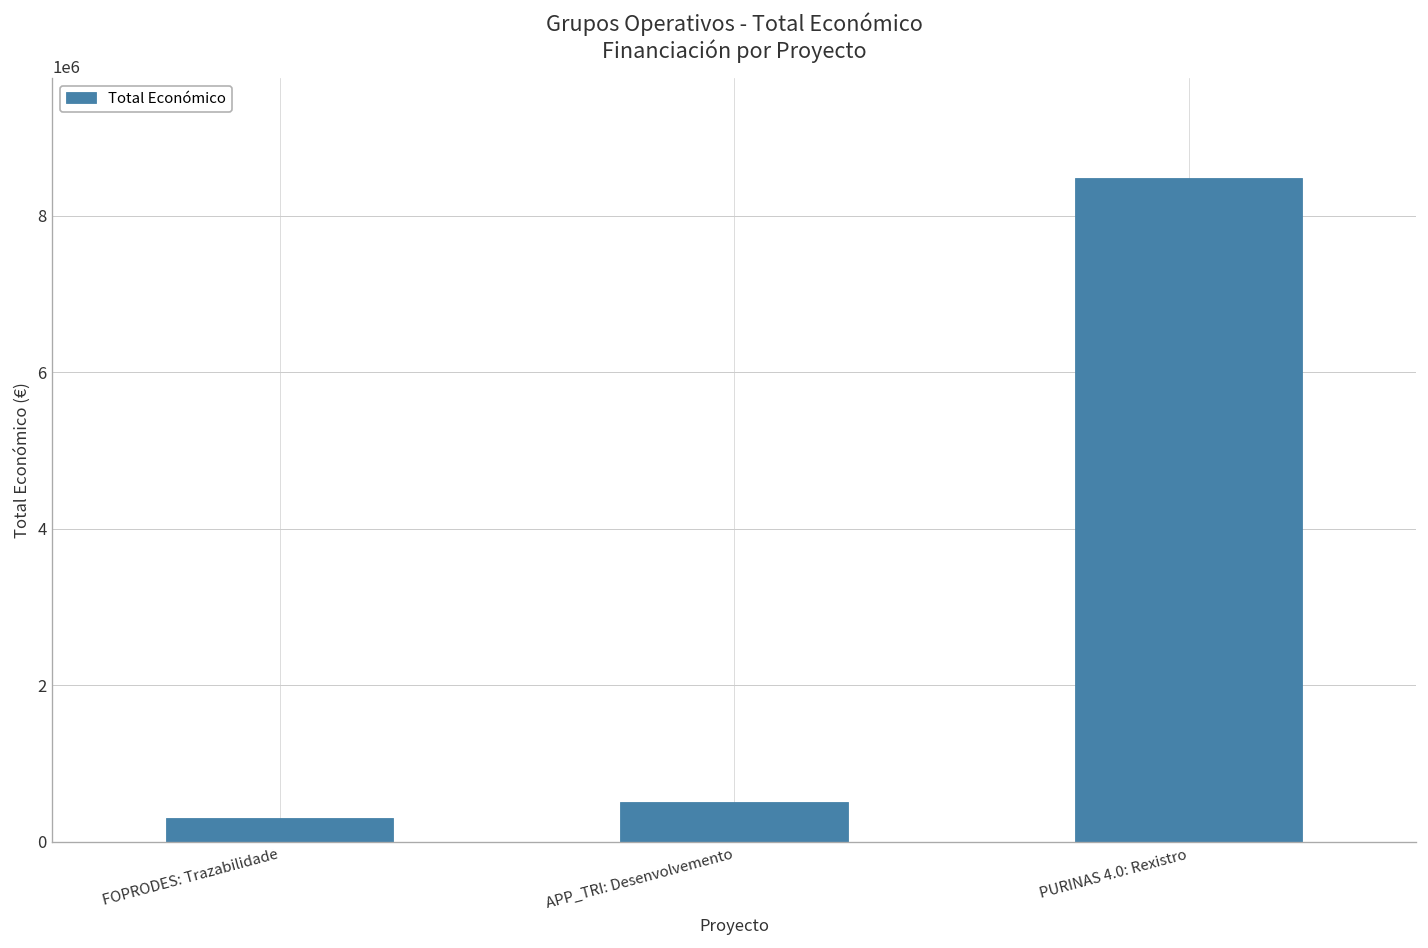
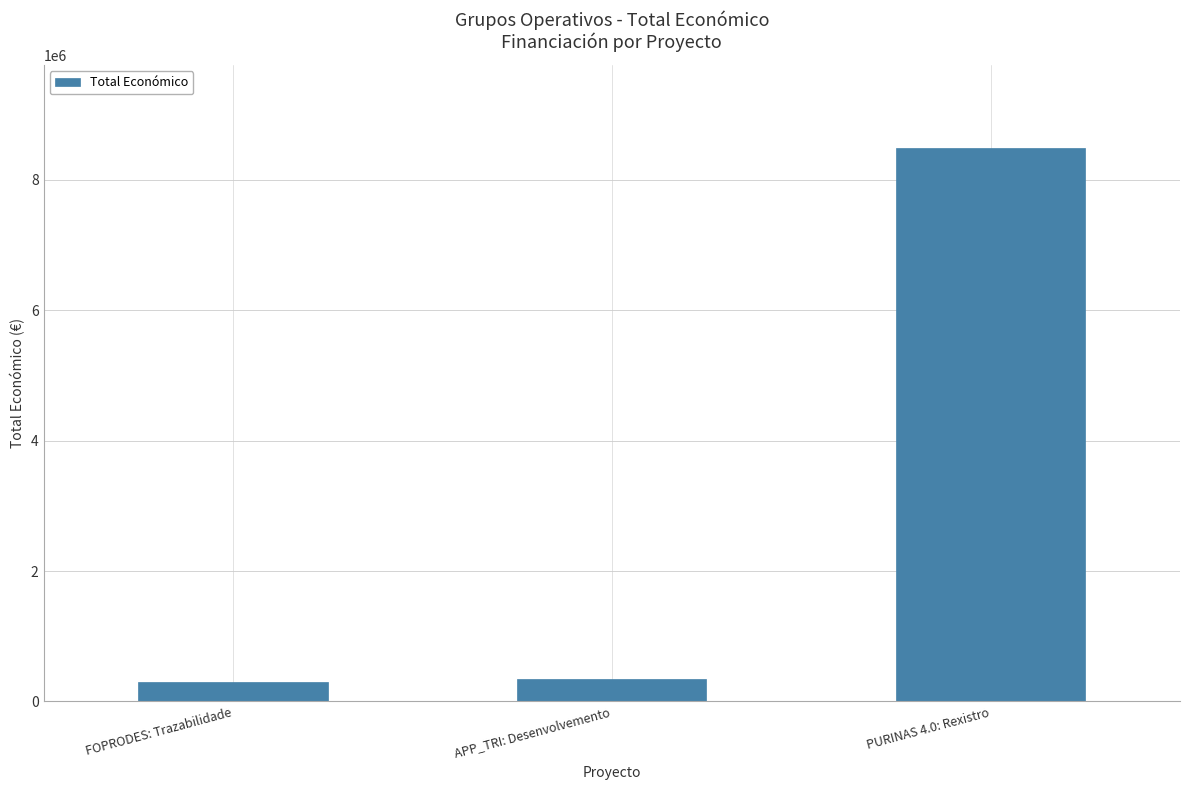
APP_TRI: Desenvolvemento: 500000 -> 300000
